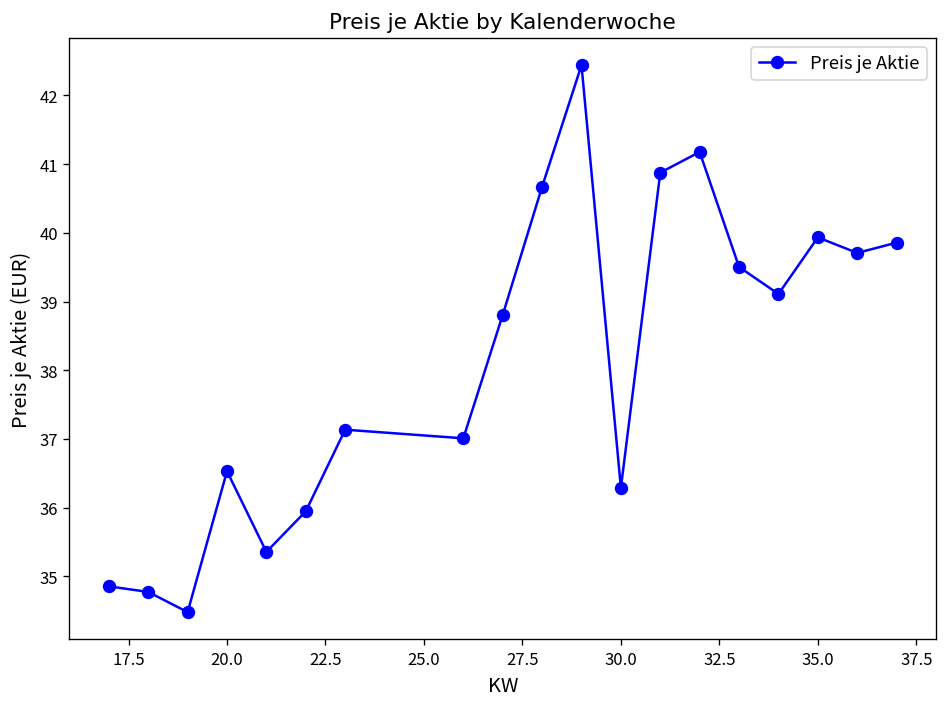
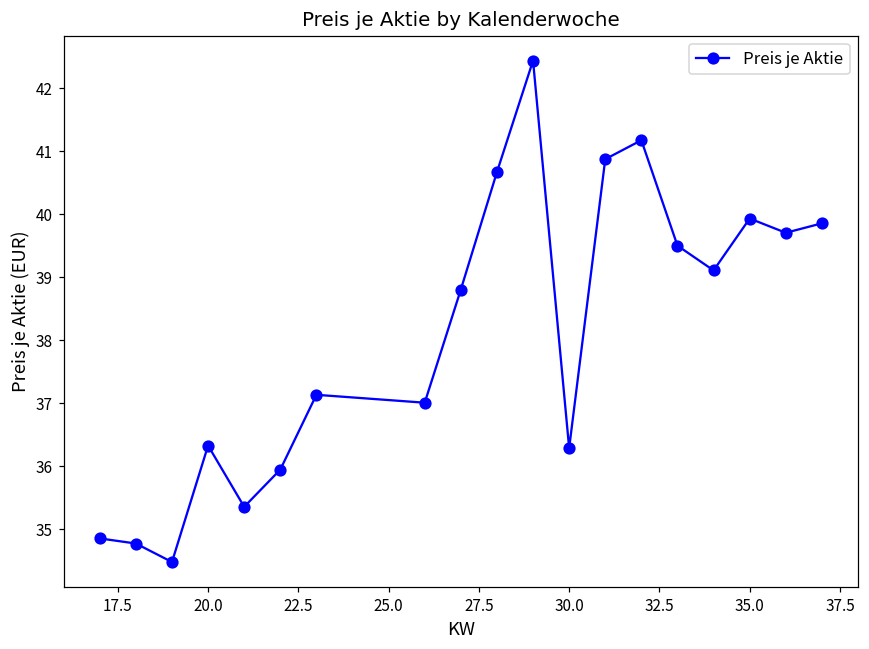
20.0: 36.5 -> 36.3
